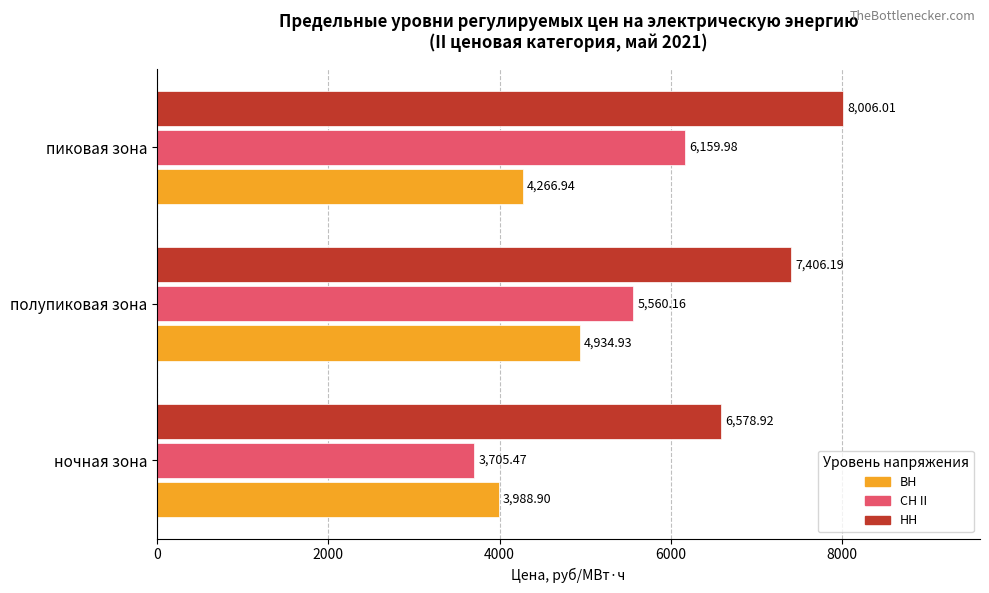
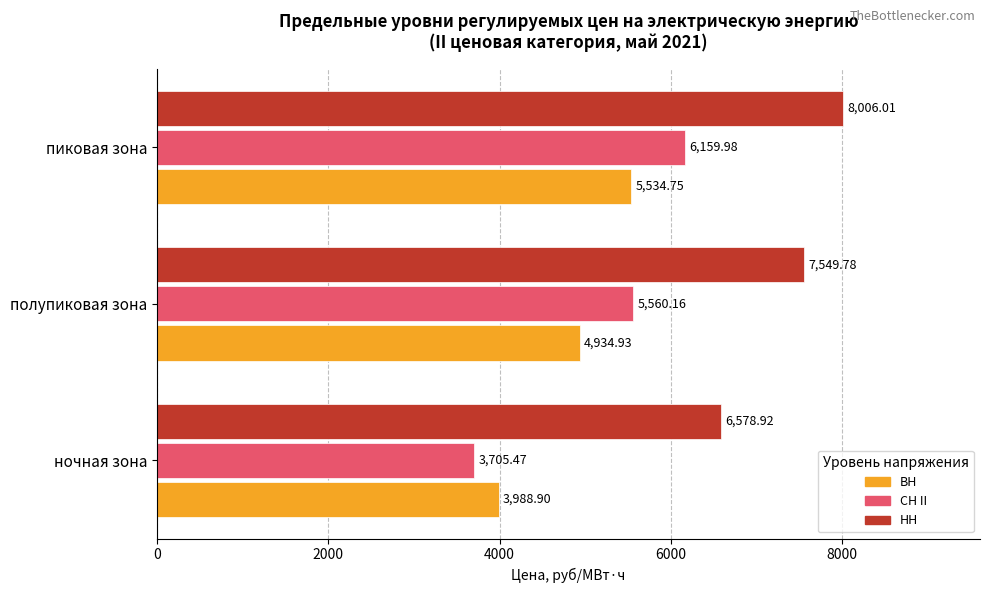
ВН, пиковая зона: 4,266.94 -> 5,534.75
НН, полупиковая зона: 7,406.19 -> 7,549.78
